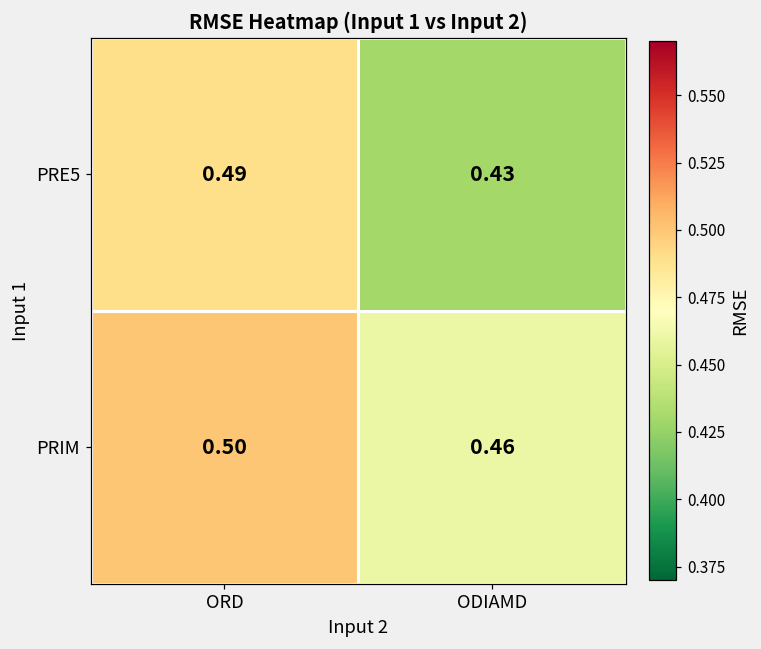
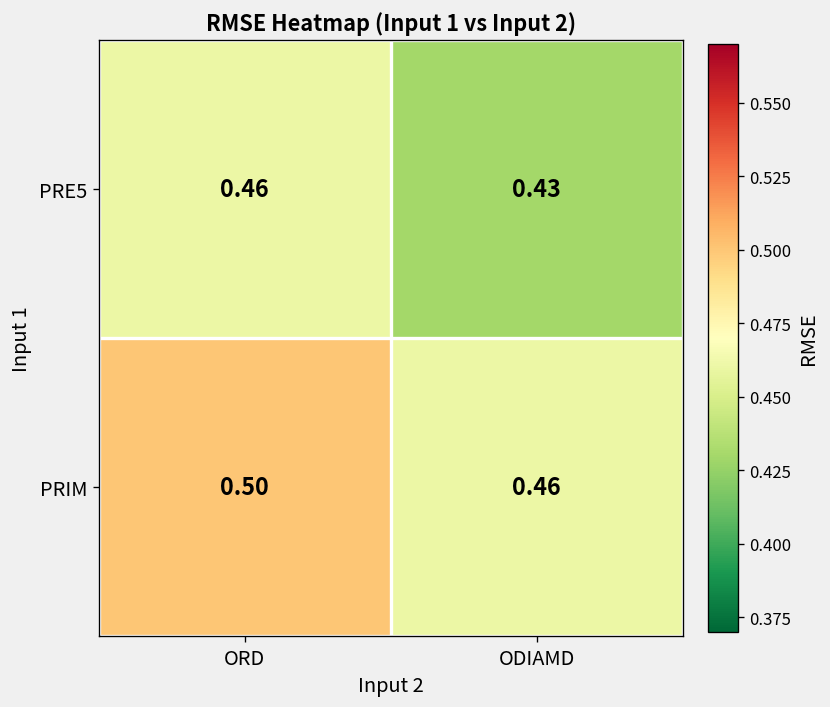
PRE5, ORD: 0.49 -> 0.46
